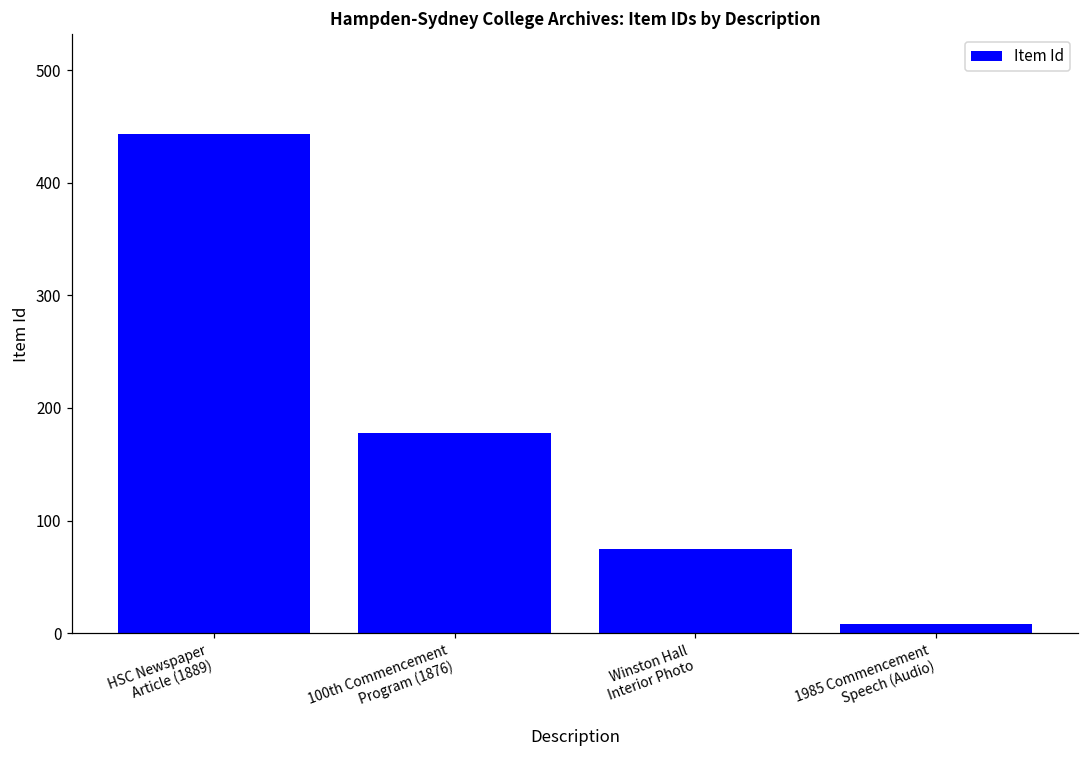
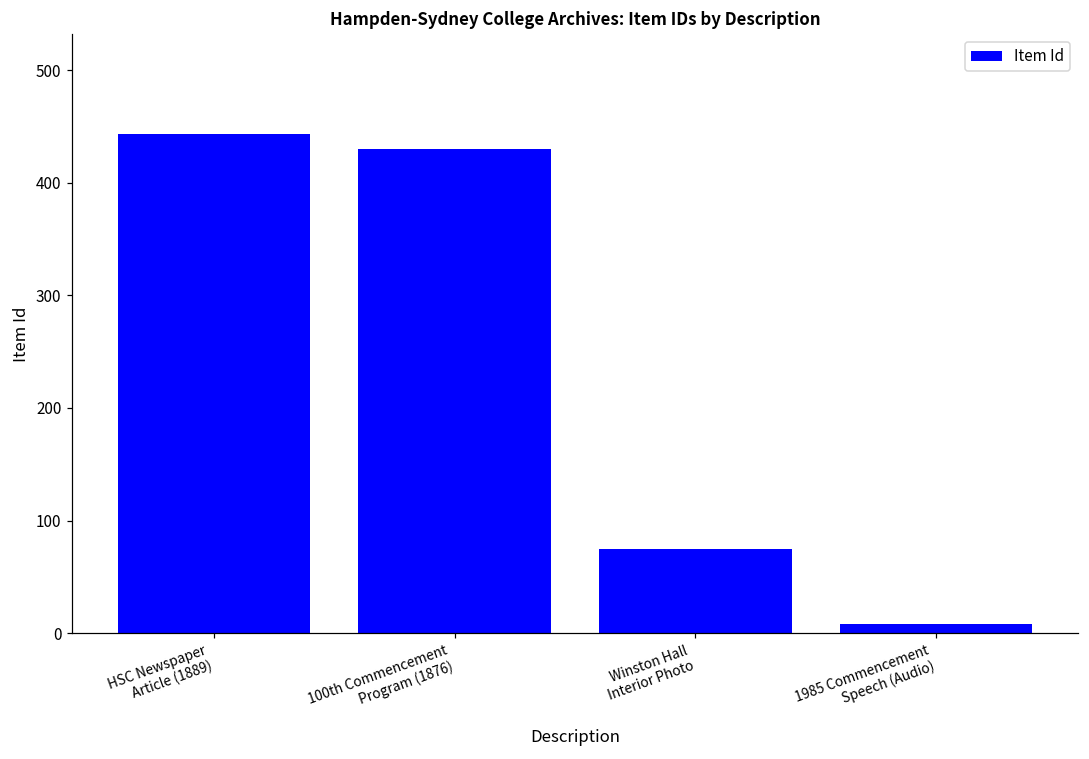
100th Commencement Program (1876): 178 -> 430
